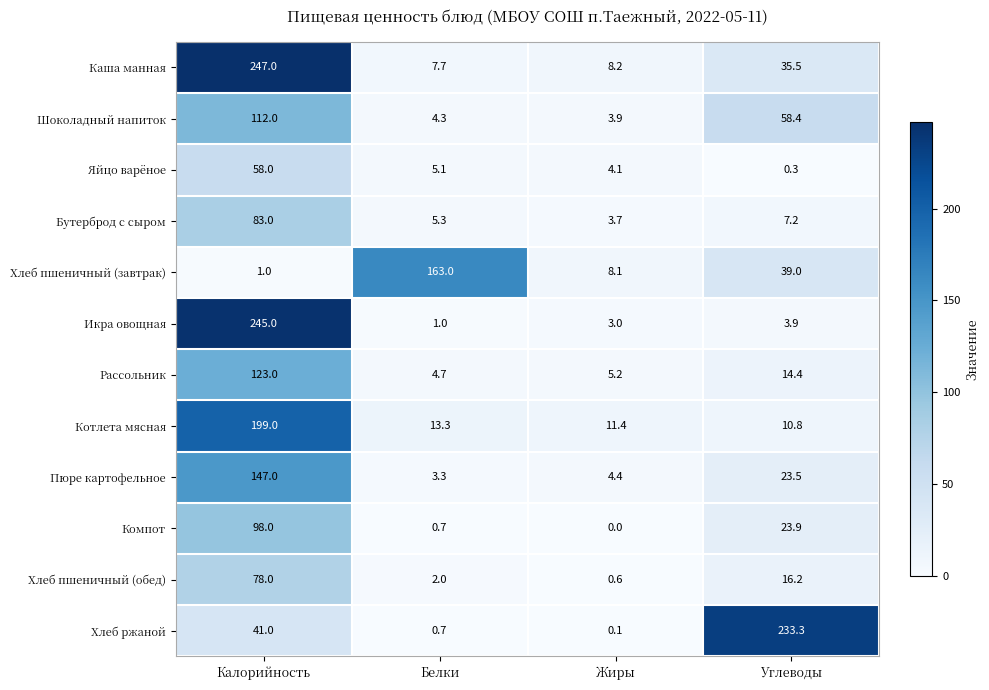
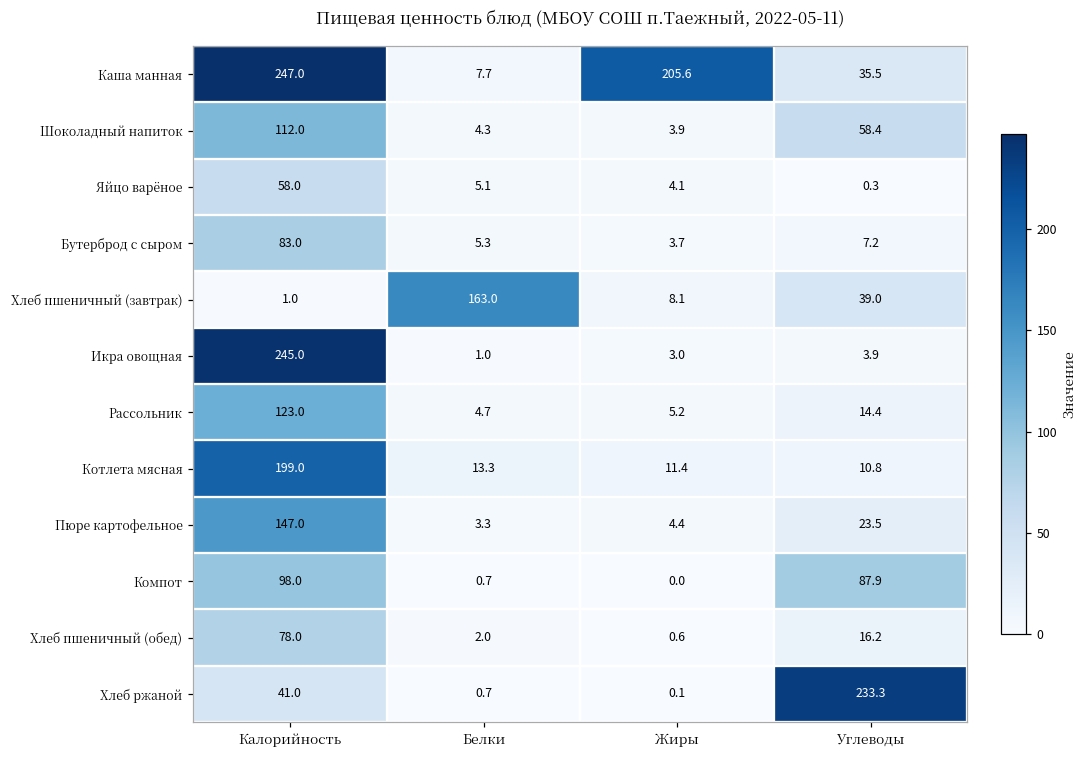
Каша манная, Жиры: 8.2 -> 205.6
Компот, Углеводы: 23.9 -> 87.9
